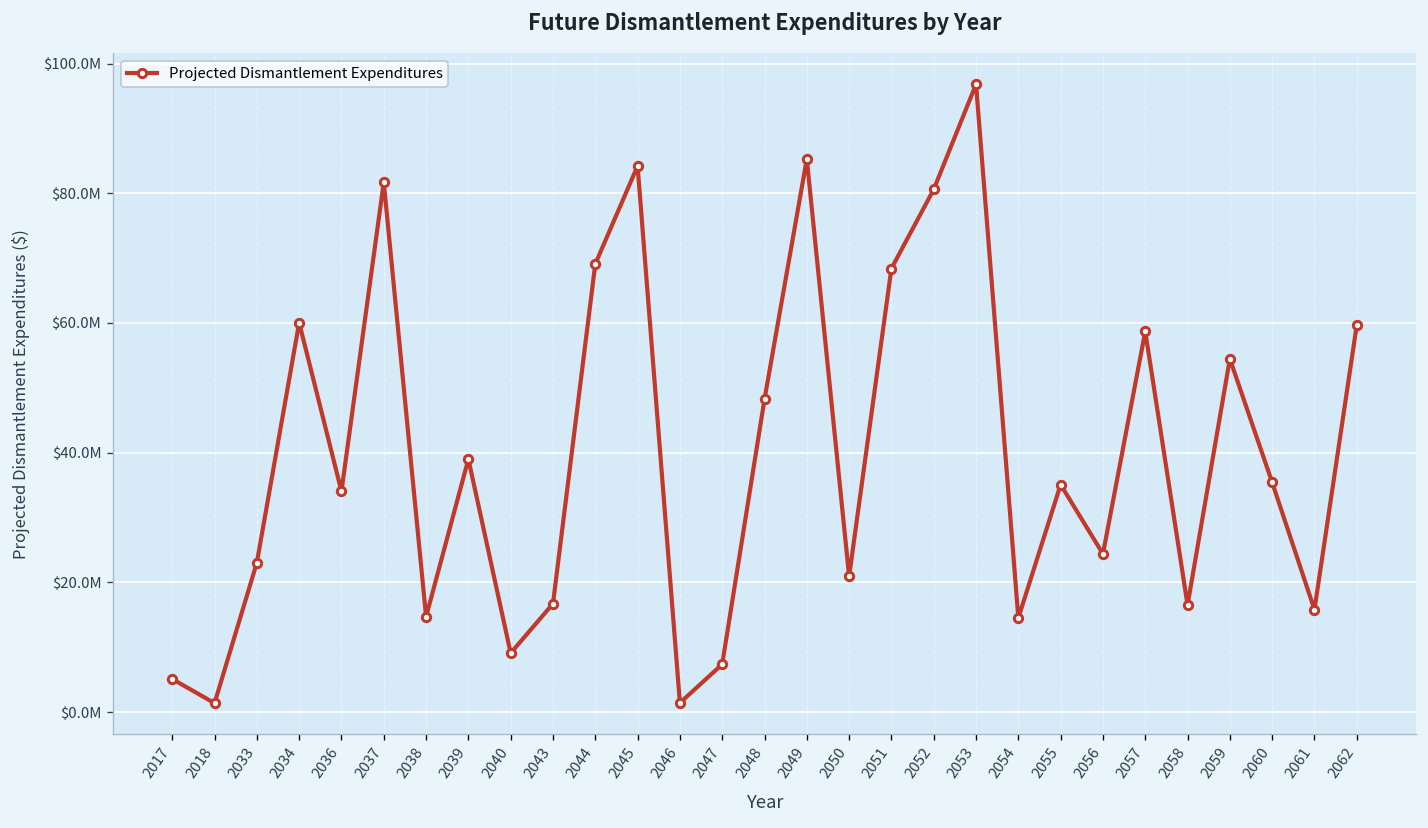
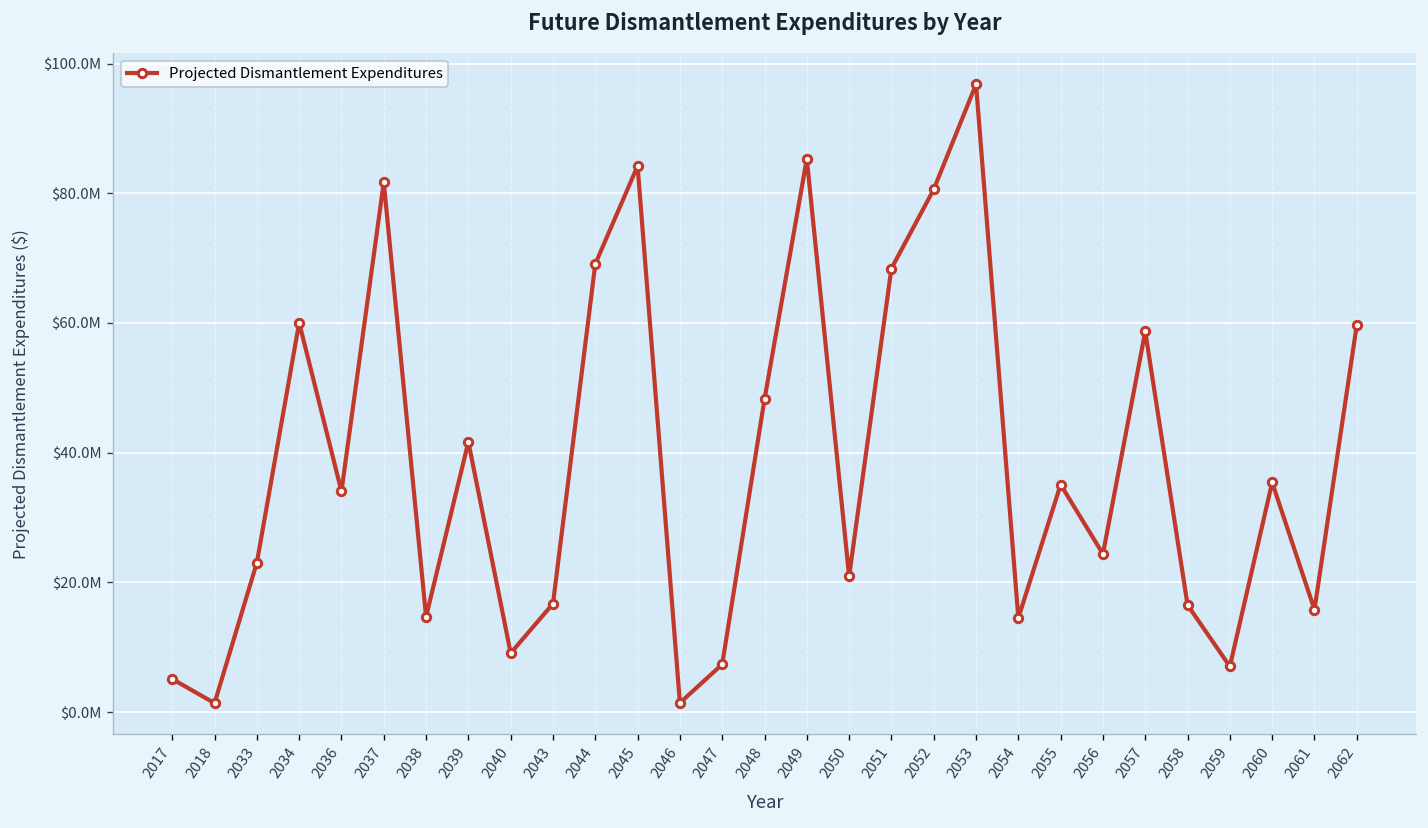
2039: $39000000 -> $42000000
2059: $54000000 -> $7000000
